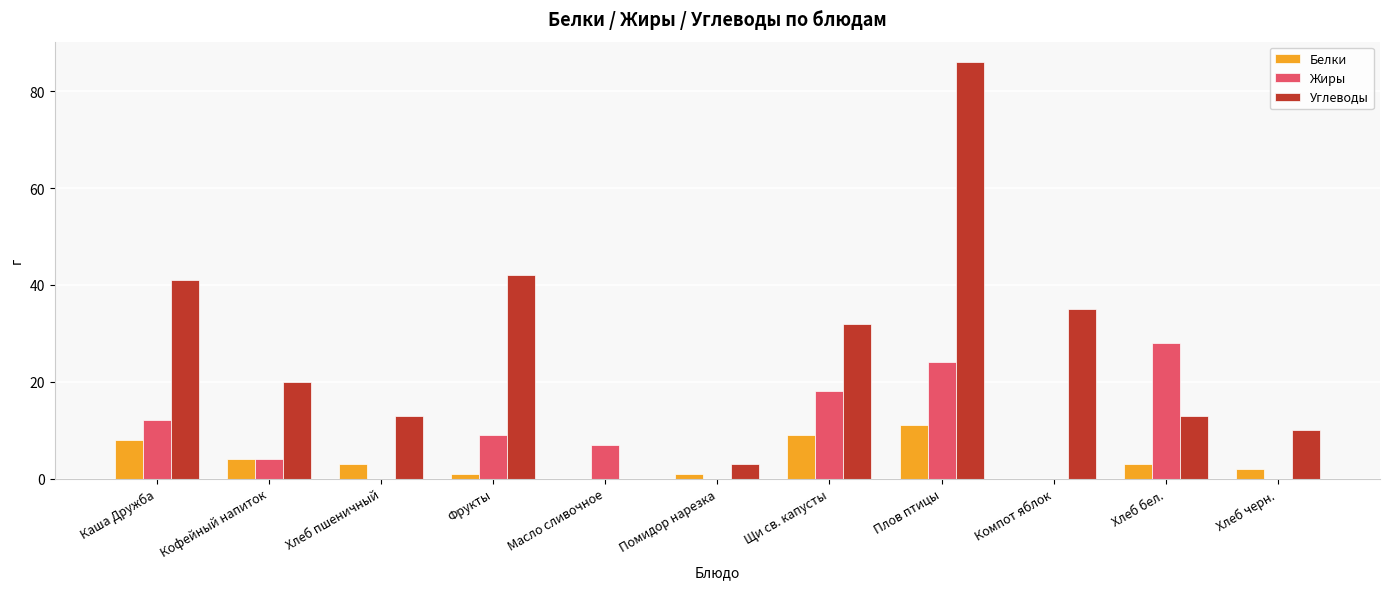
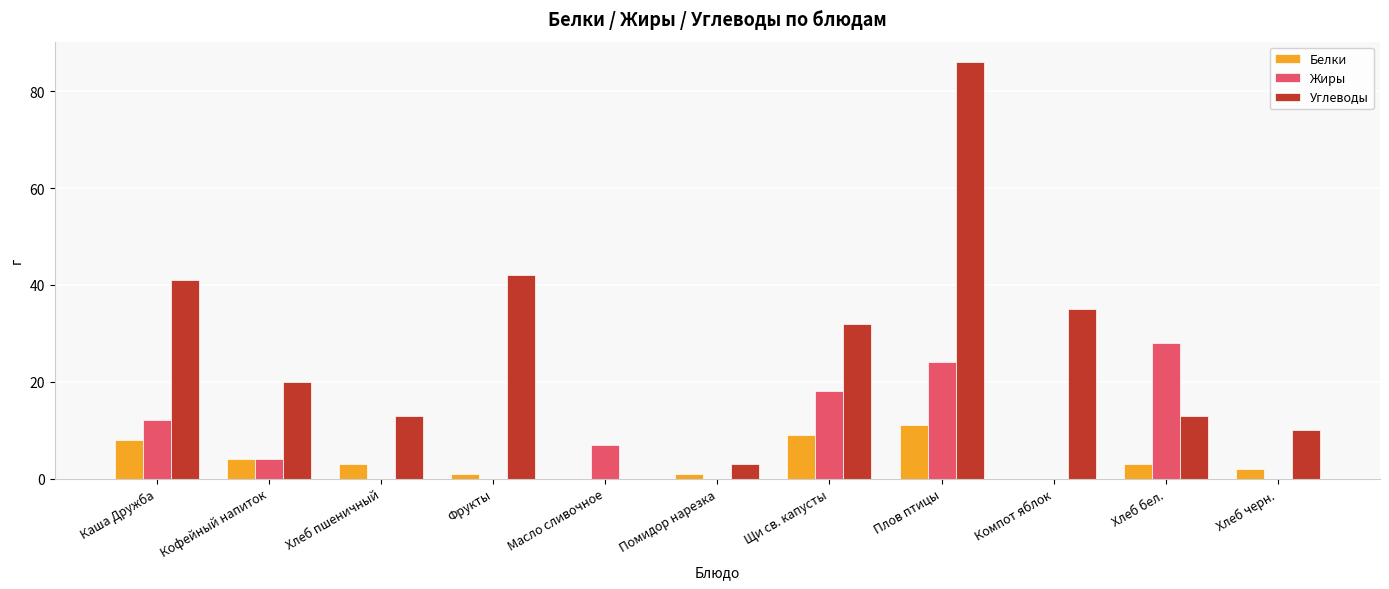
Жиры, Фрукты: 9 -> 0
